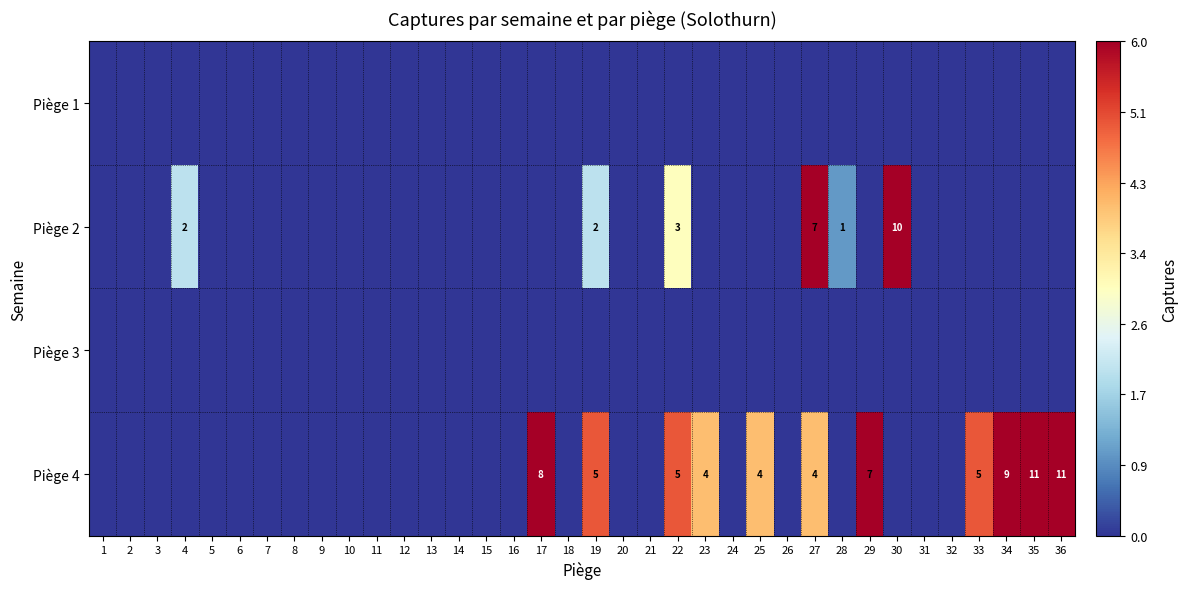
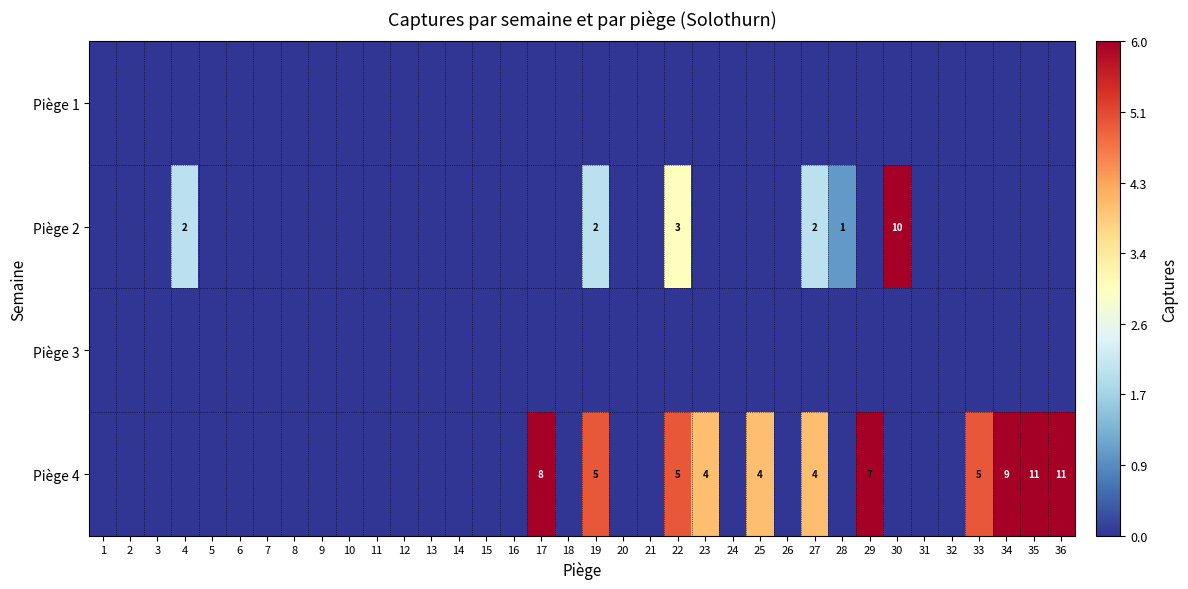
Piège 2, 27: 7 -> 2
